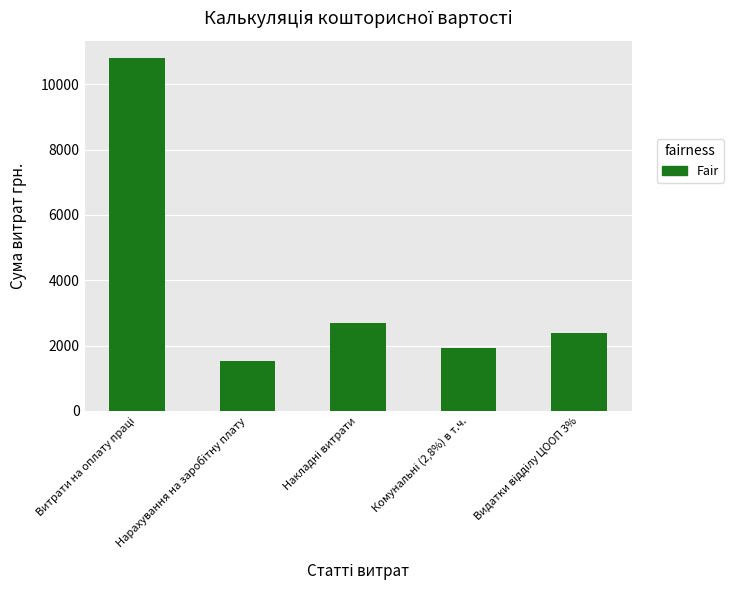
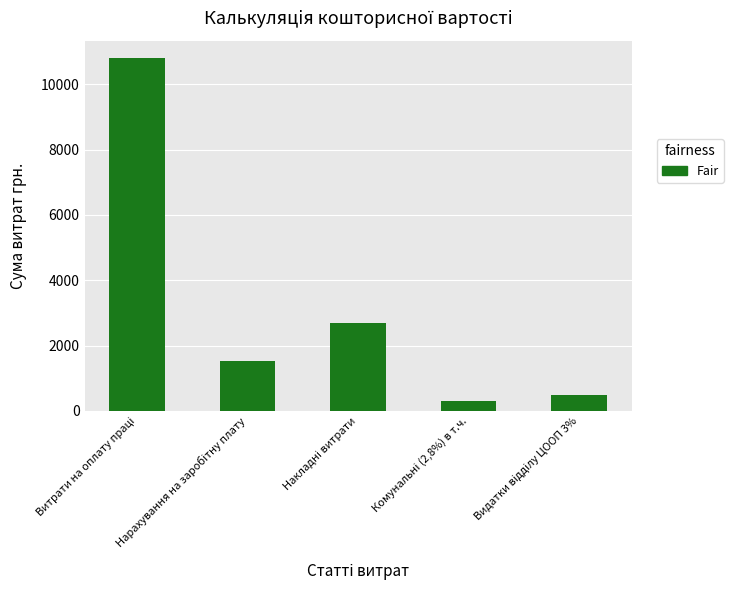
Комунальні (2,8%) в т.ч.: 1900 -> 300
Видатки відділу ЦООП 3%: 2400 -> 500
